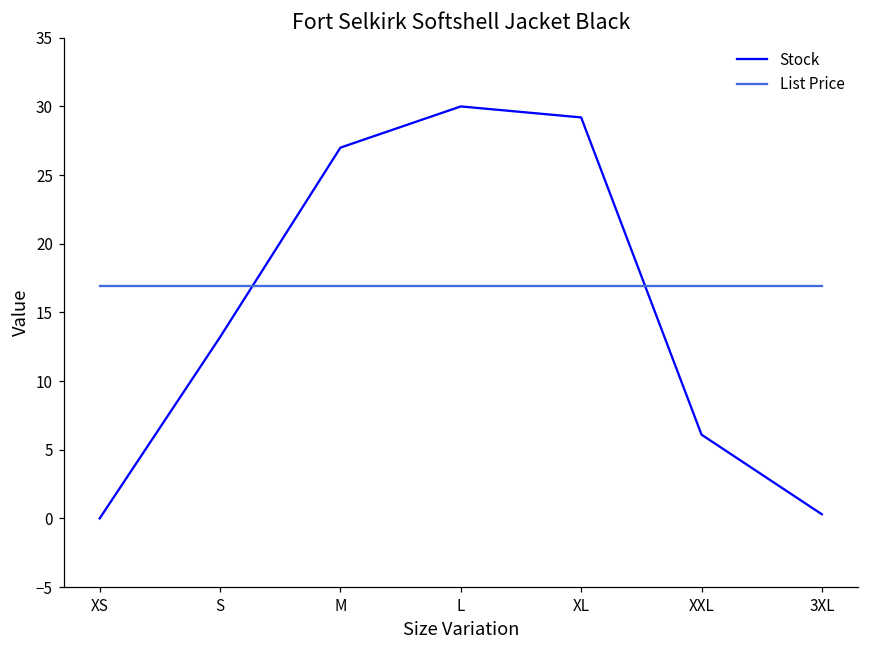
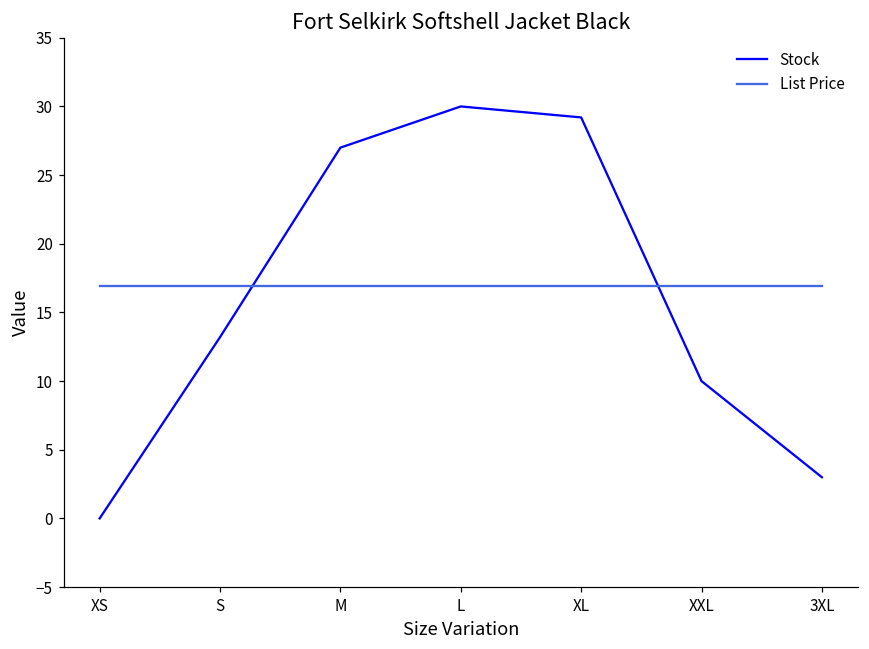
Stock, XXL: 6.1 -> 10.0
Stock, 3XL: 0.3 -> 3.0
